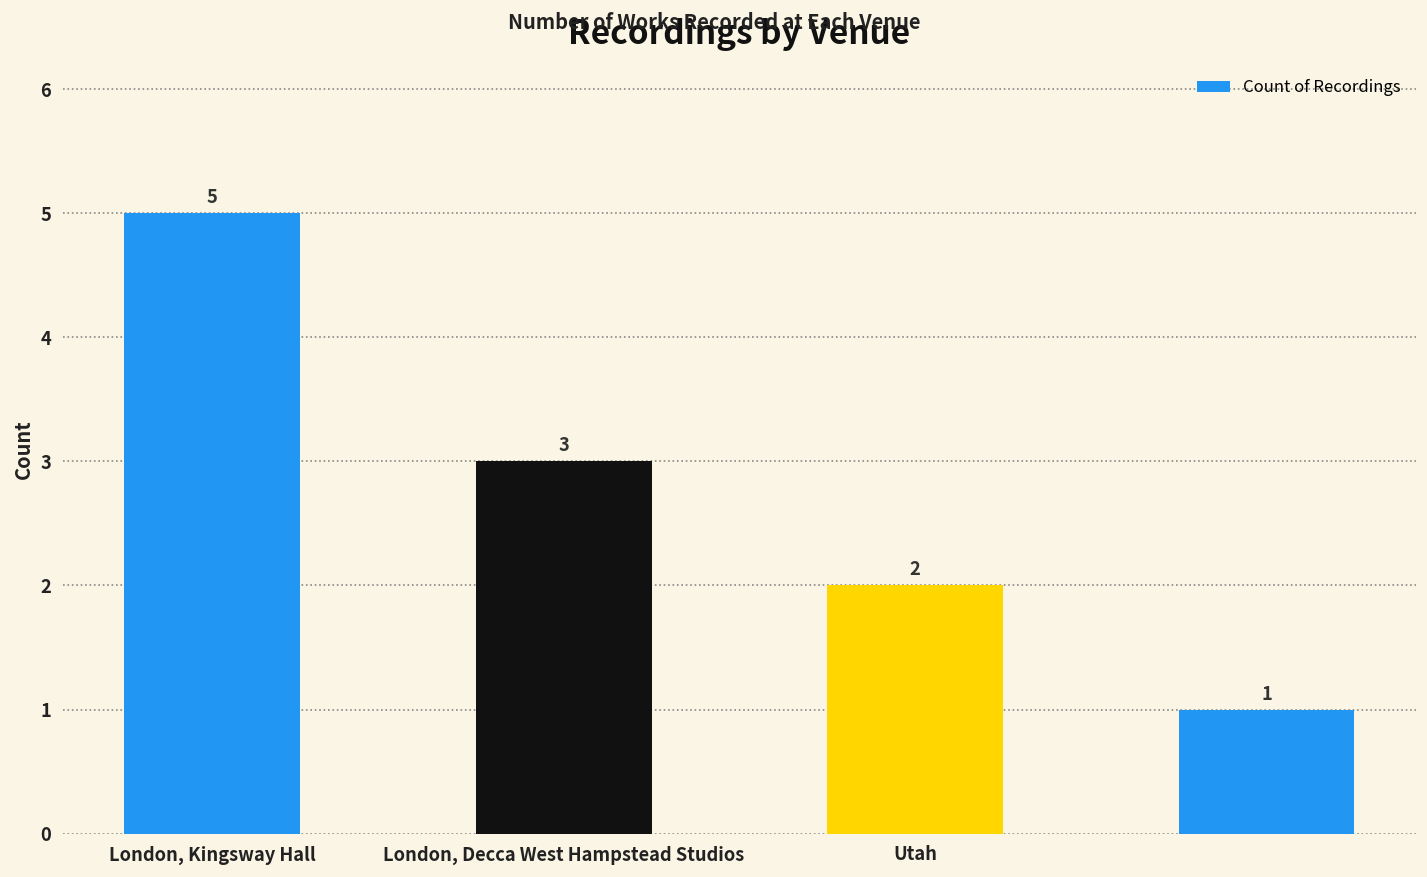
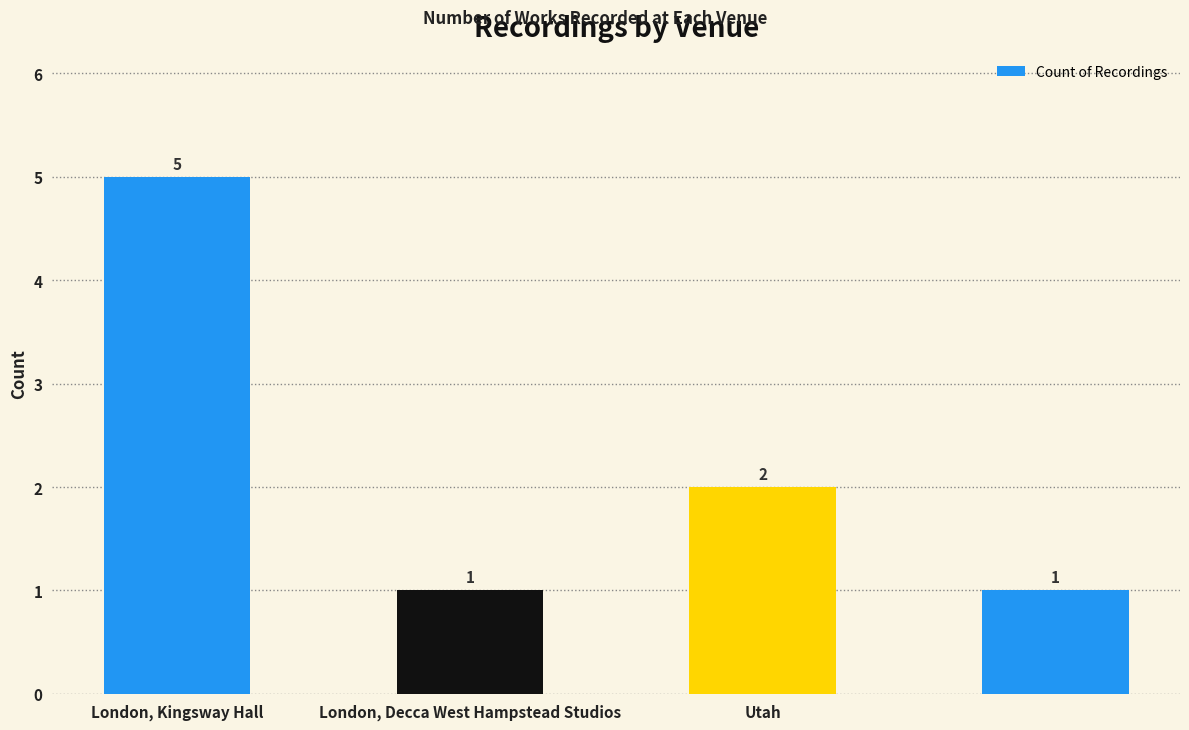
London, Decca West Hampstead Studios: 3 -> 1
